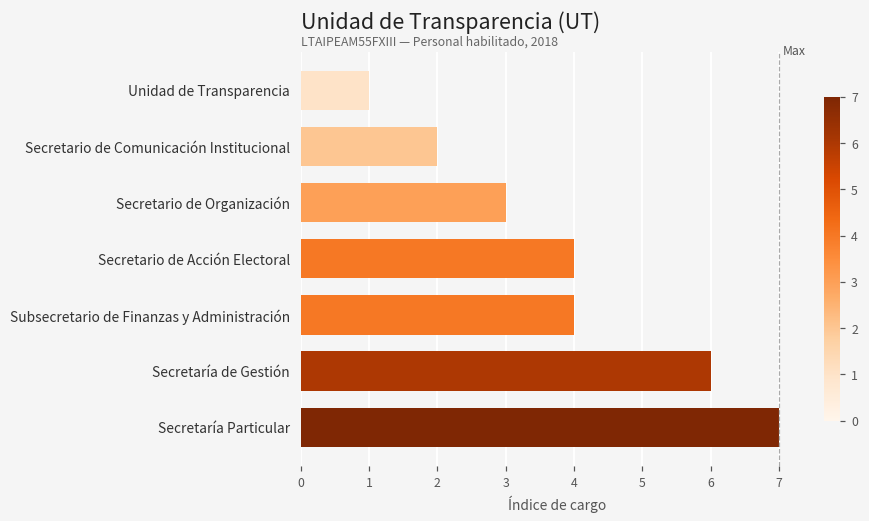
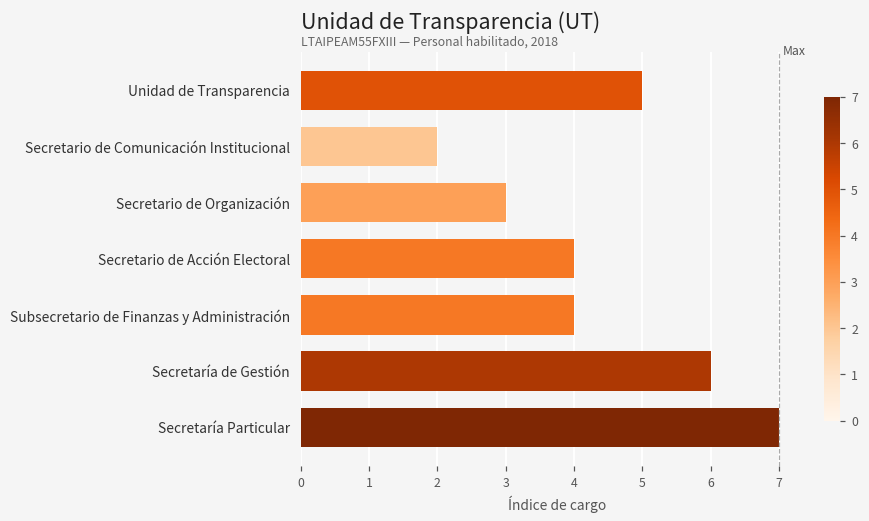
Unidad de Transparencia: 1 -> 5
